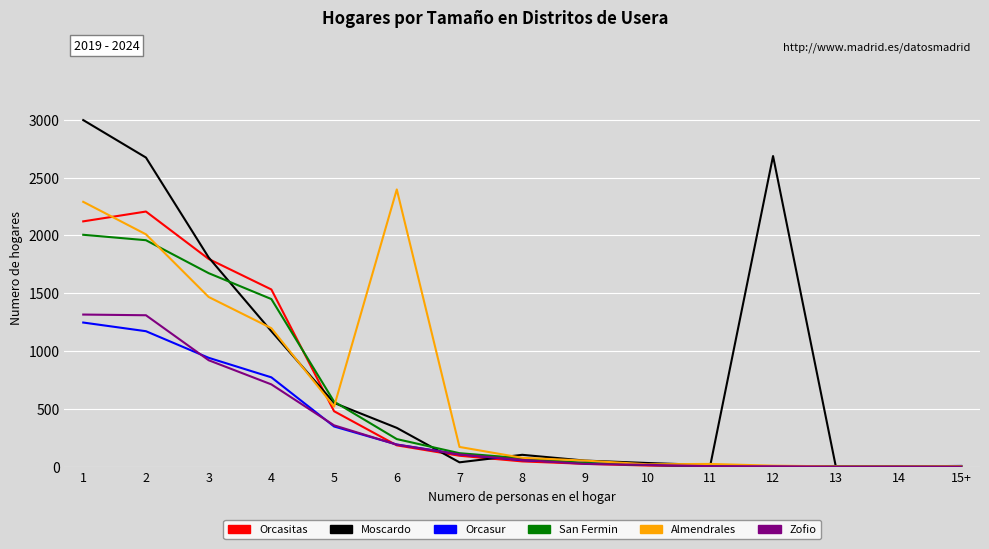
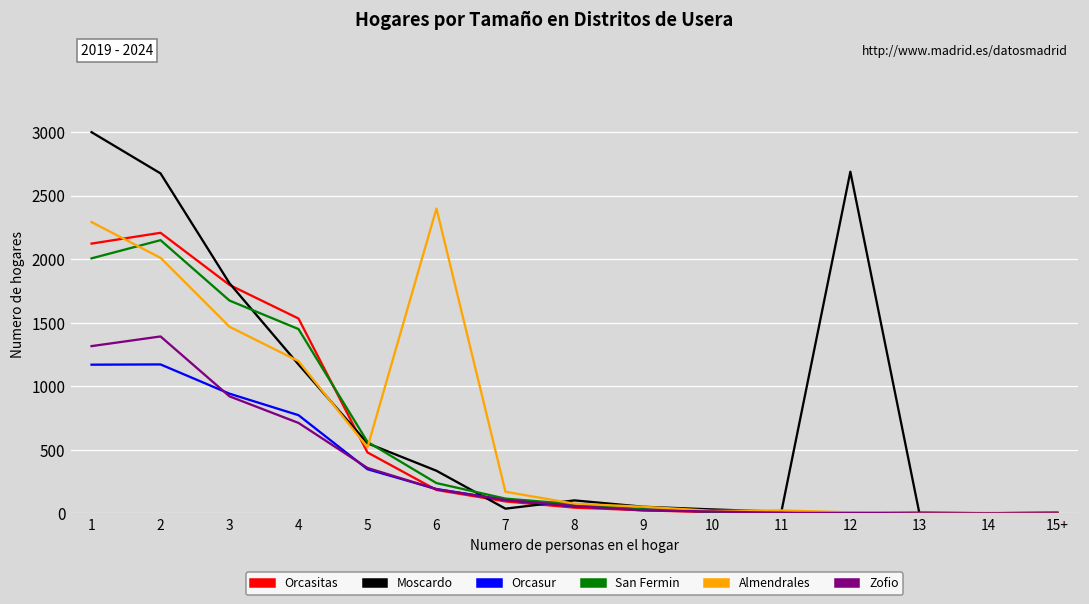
Orcasur, 1: 1250 -> 1170
San Fermin, 2: 1960 -> 2150
Zofio, 2: 1310 -> 1390
